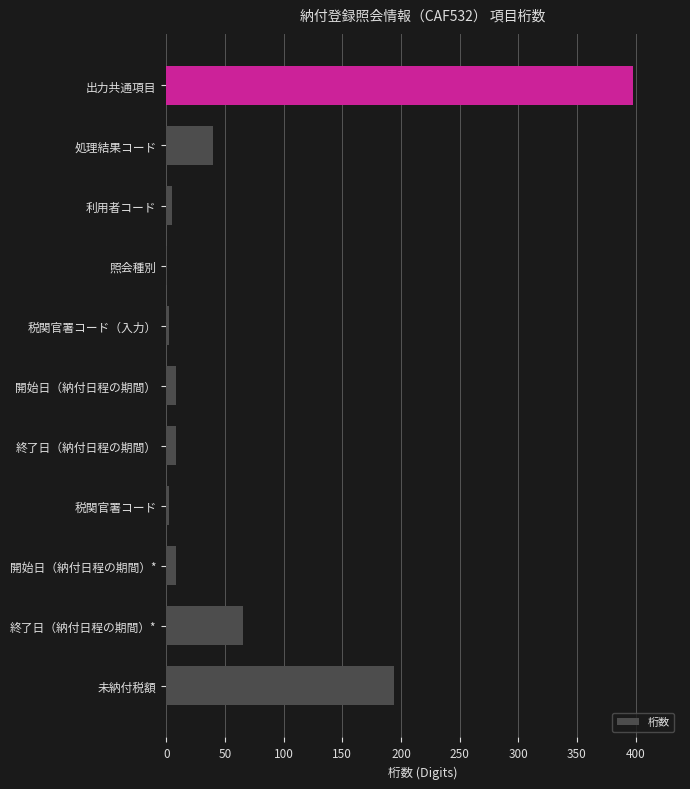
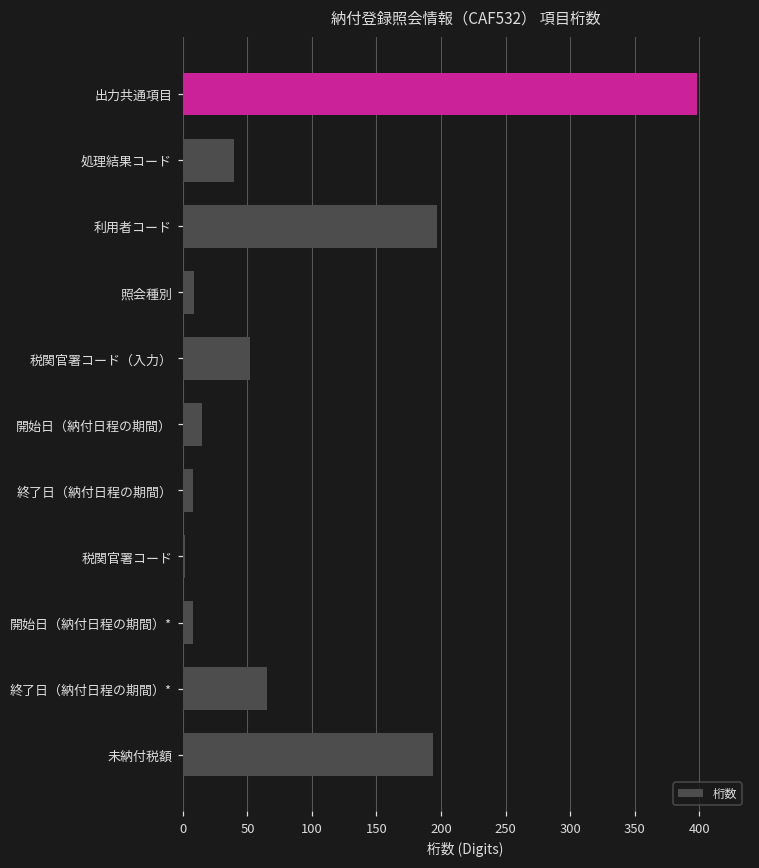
利用者コード: 5 -> 197
照会種別: 1 -> 9
税関官署コード（入力）: 2 -> 52
開始日（納付日程の期間）: 8 -> 15
